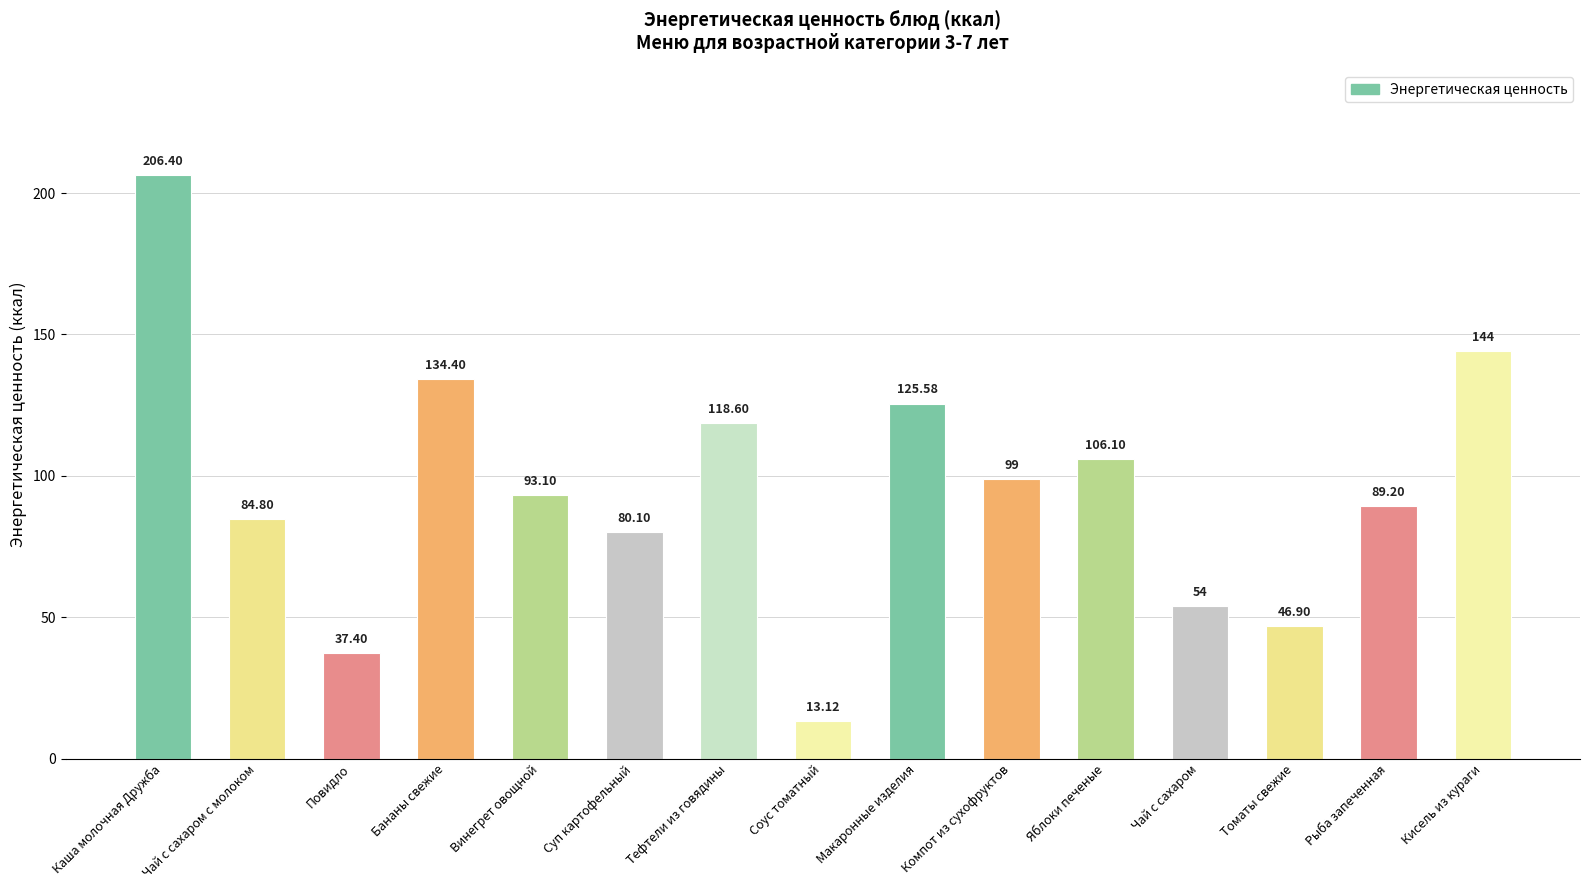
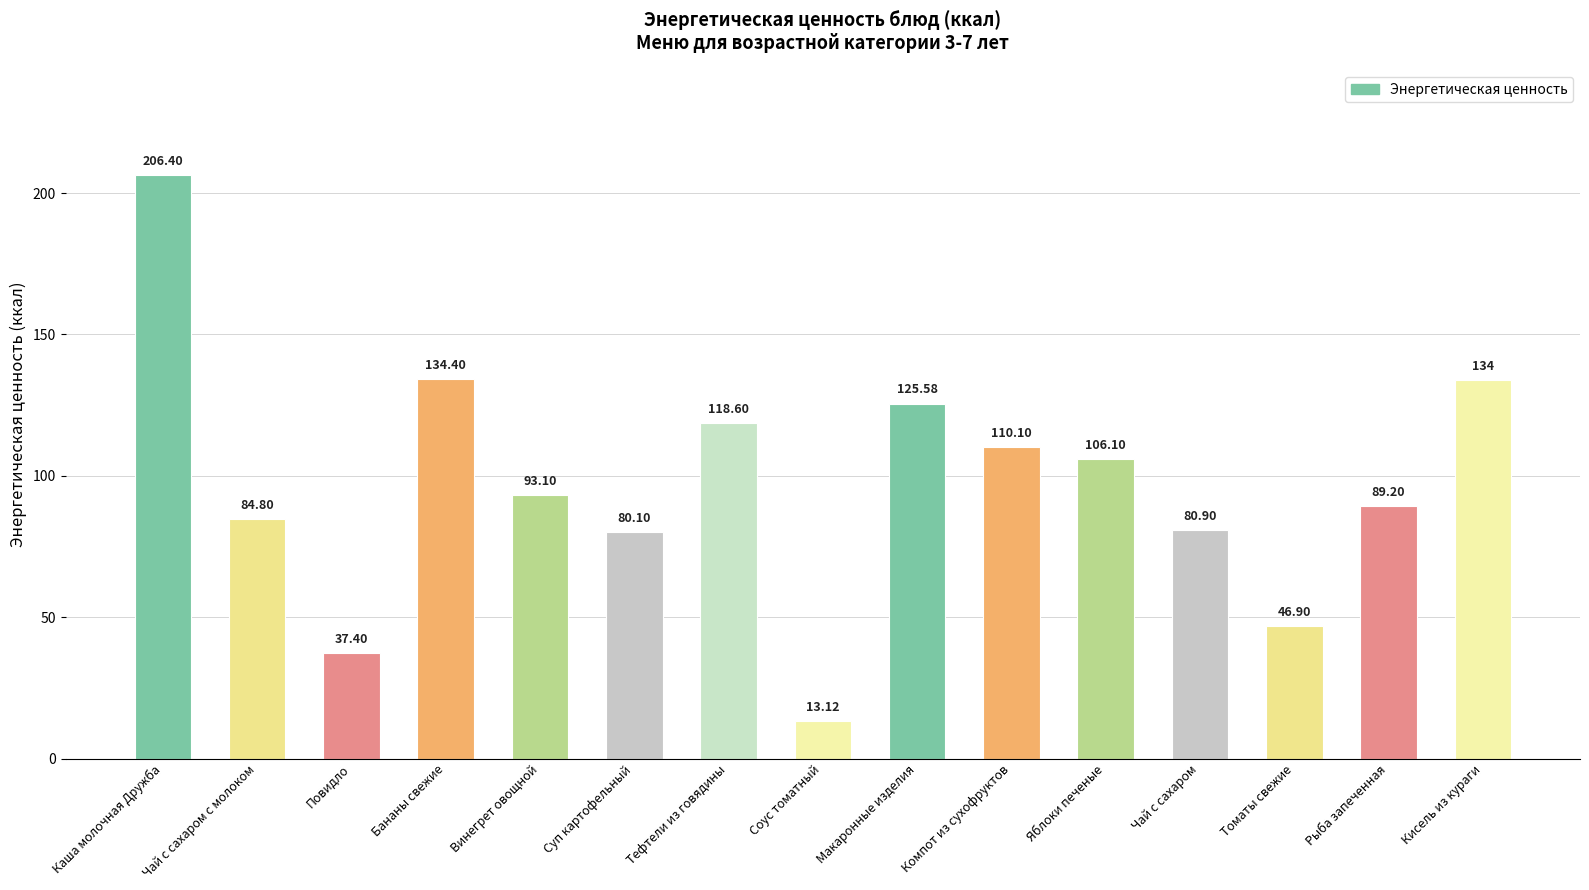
Компот из сухофруктов: 99 -> 110.10
Чай с сахаром: 54 -> 80.90
Кисель из кураги: 144 -> 134
